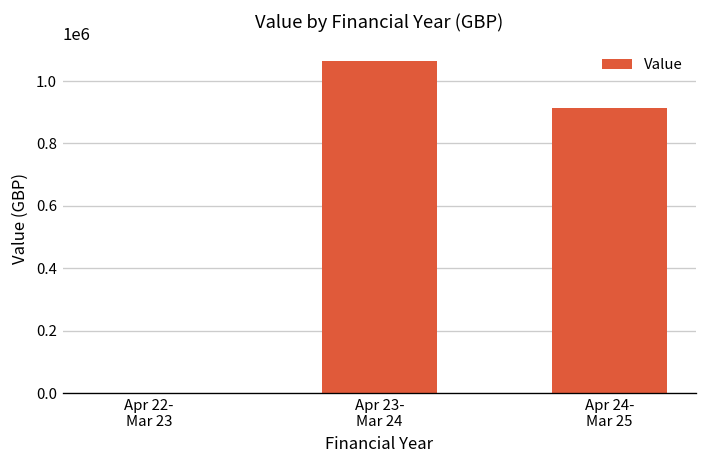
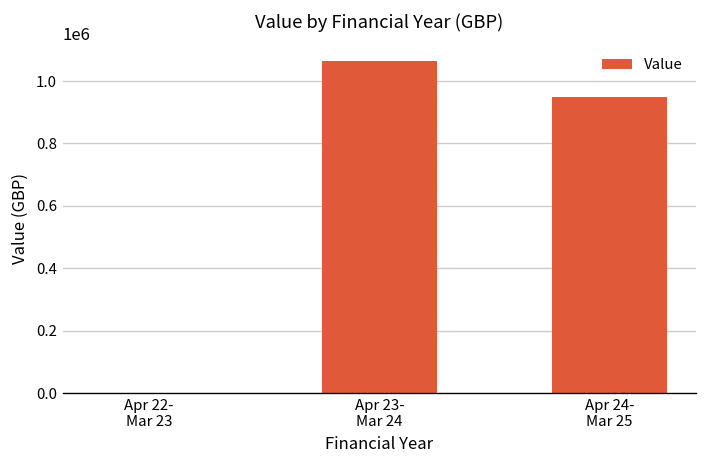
Apr 24- Mar 25: 910000 -> 950000
